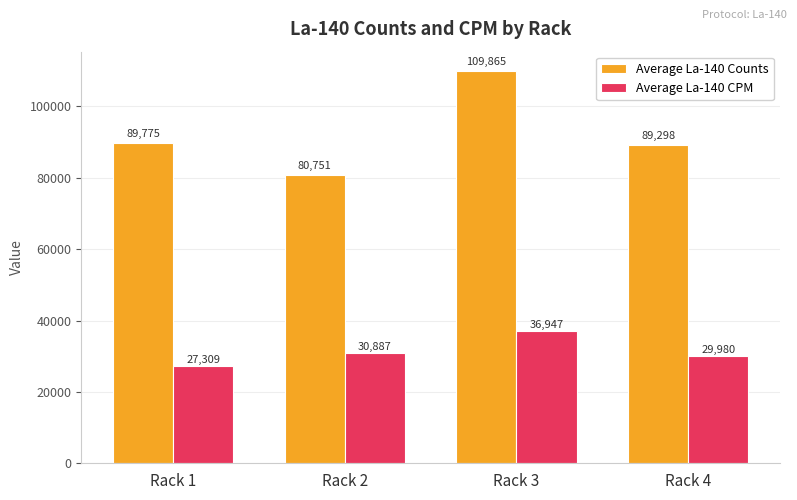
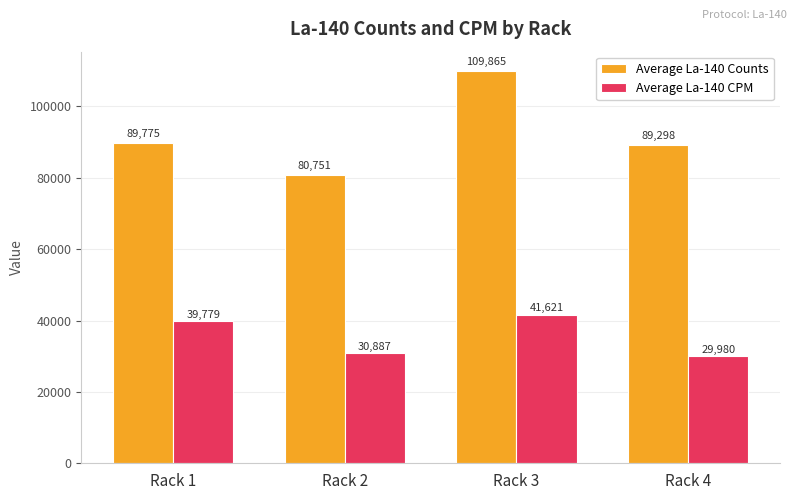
Average La-140 CPM, Rack 1: 27,309 -> 39,779
Average La-140 CPM, Rack 3: 36,947 -> 41,621
